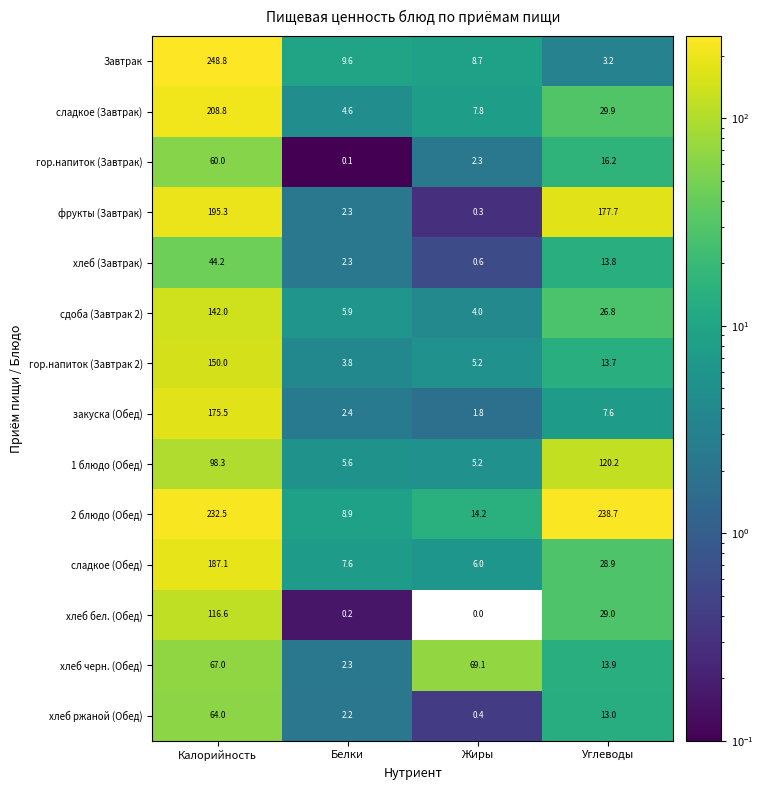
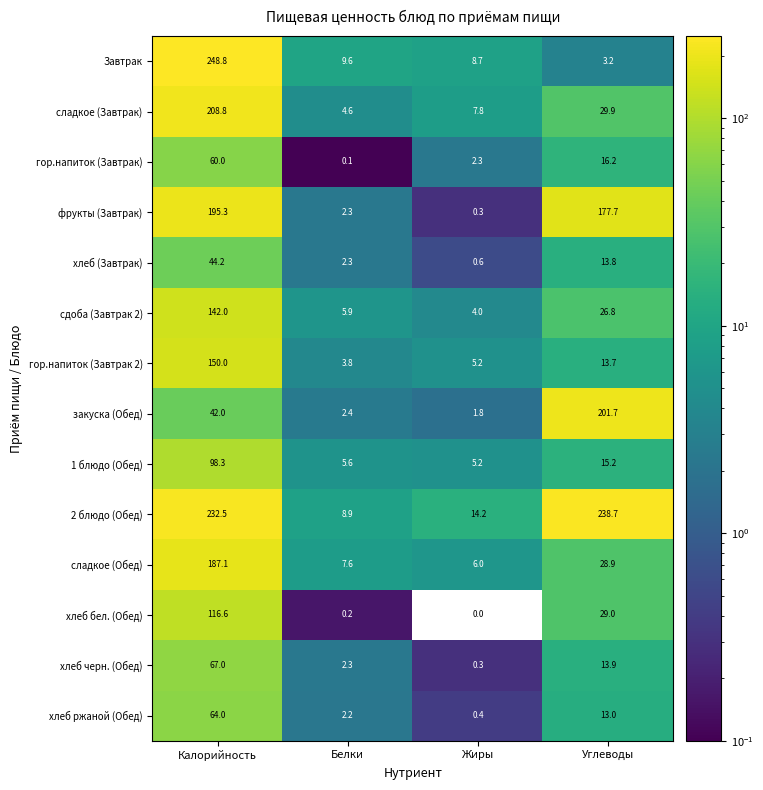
закуска (Обед), Калорийность: 175.5 -> 42.0
закуска (Обед), Углеводы: 7.6 -> 201.7
1 блюдо (Обед), Углеводы: 120.2 -> 15.2
хлеб черн. (Обед), Жиры: 69.1 -> 0.3
